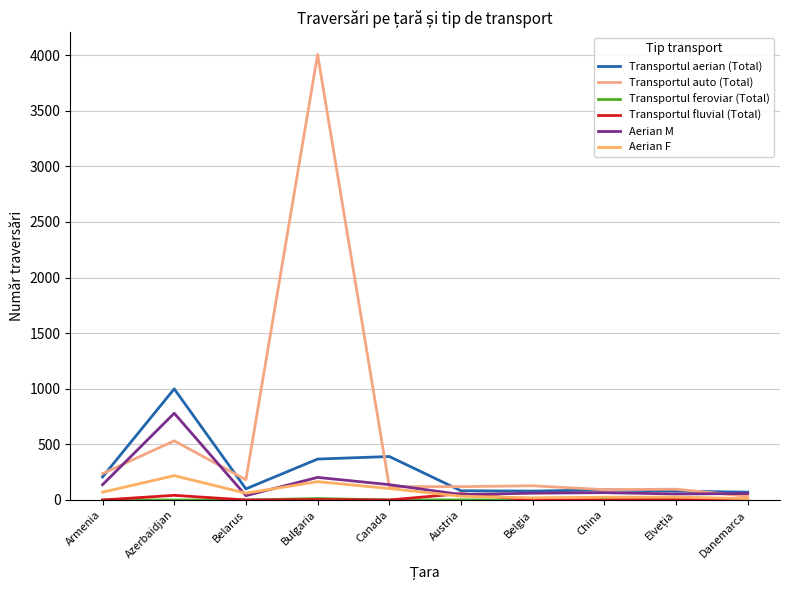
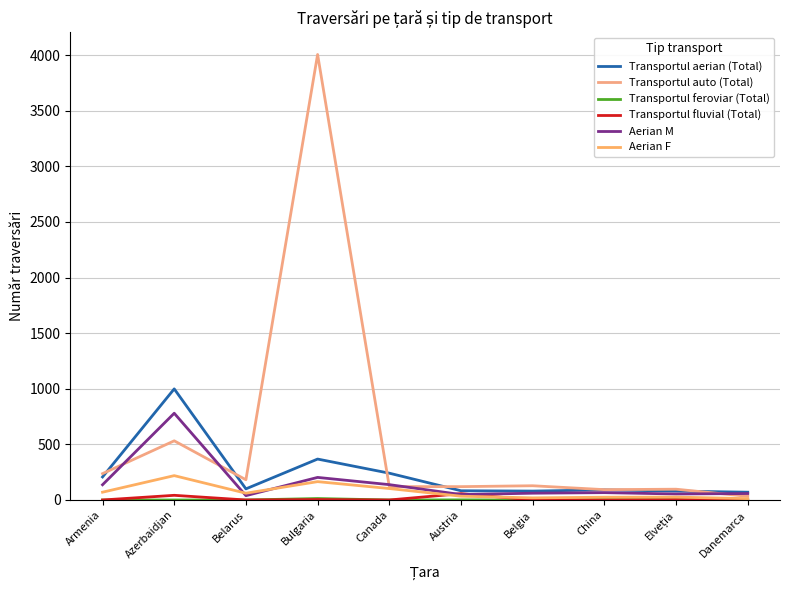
Transportul aerian (Total), Canada: 390 -> 240
